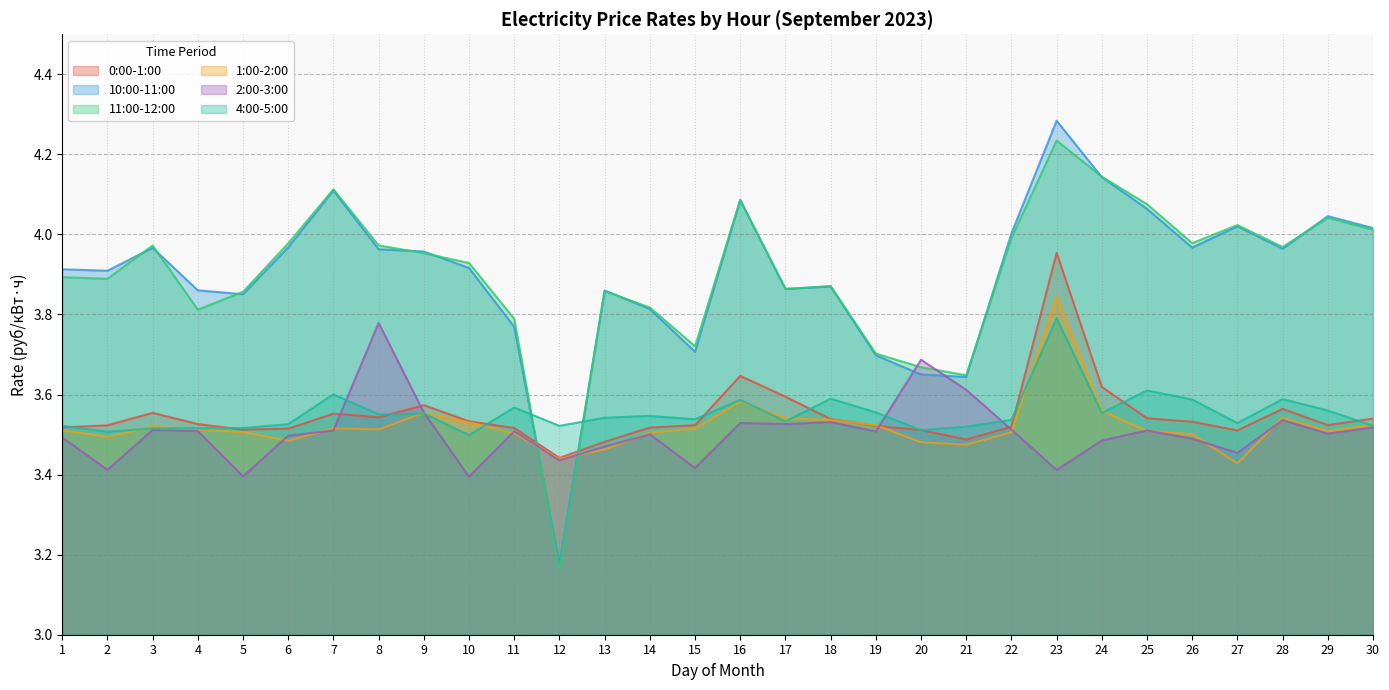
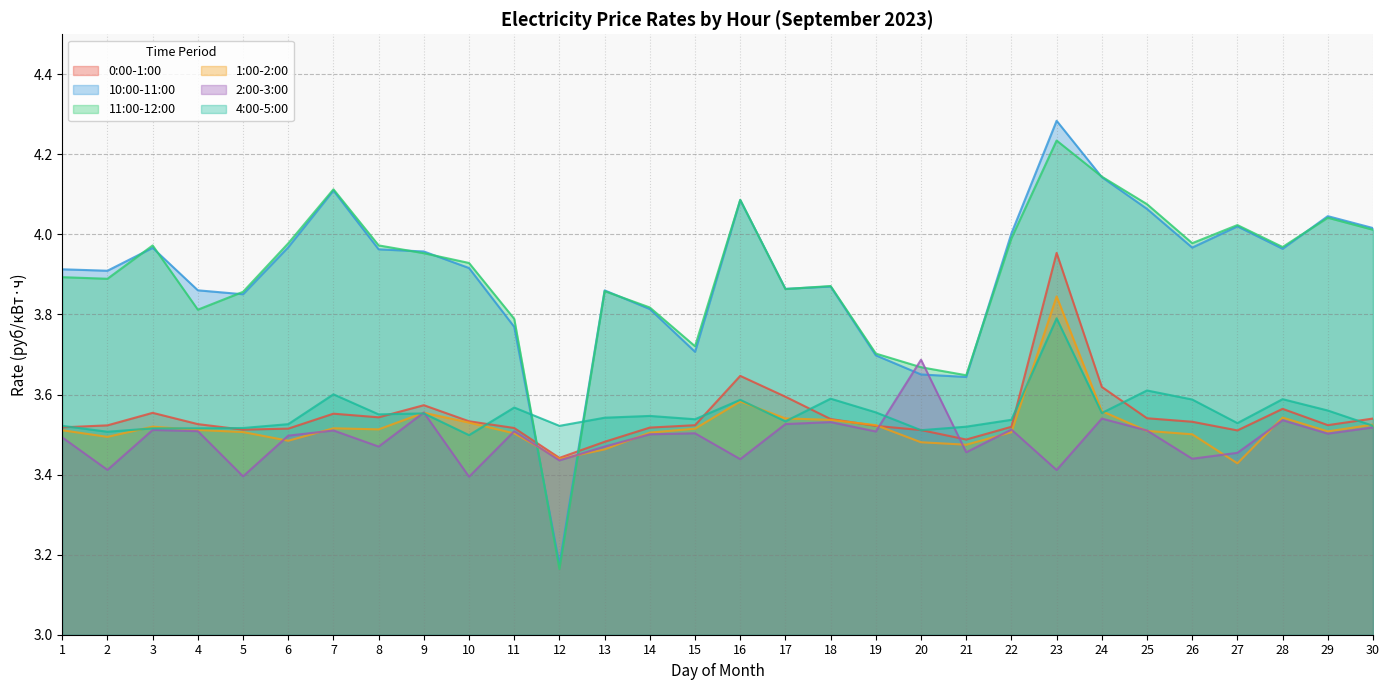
2:00-3:00, 8: 3.78 -> 3.47
2:00-3:00, 15: 3.42 -> 3.50
2:00-3:00, 16: 3.53 -> 3.44
2:00-3:00, 21: 3.61 -> 3.46
2:00-3:00, 24: 3.49 -> 3.54
2:00-3:00, 26: 3.49 -> 3.44
